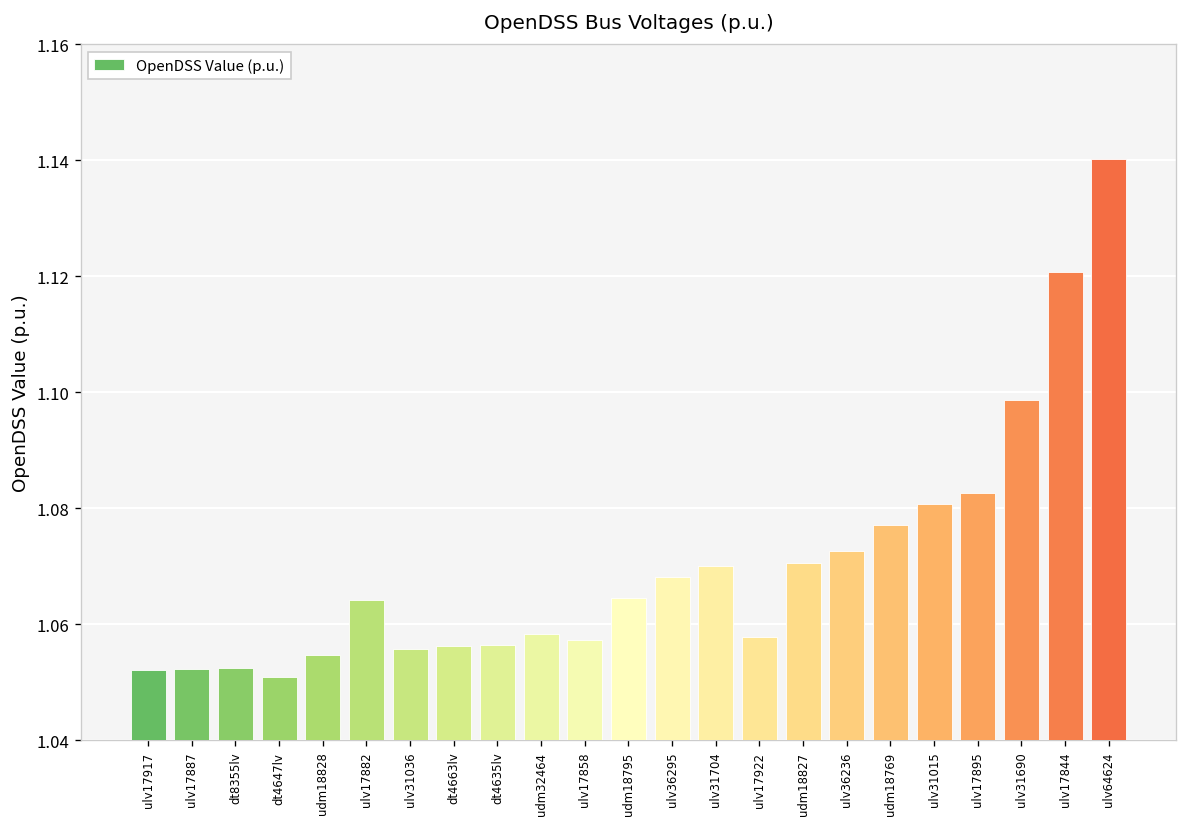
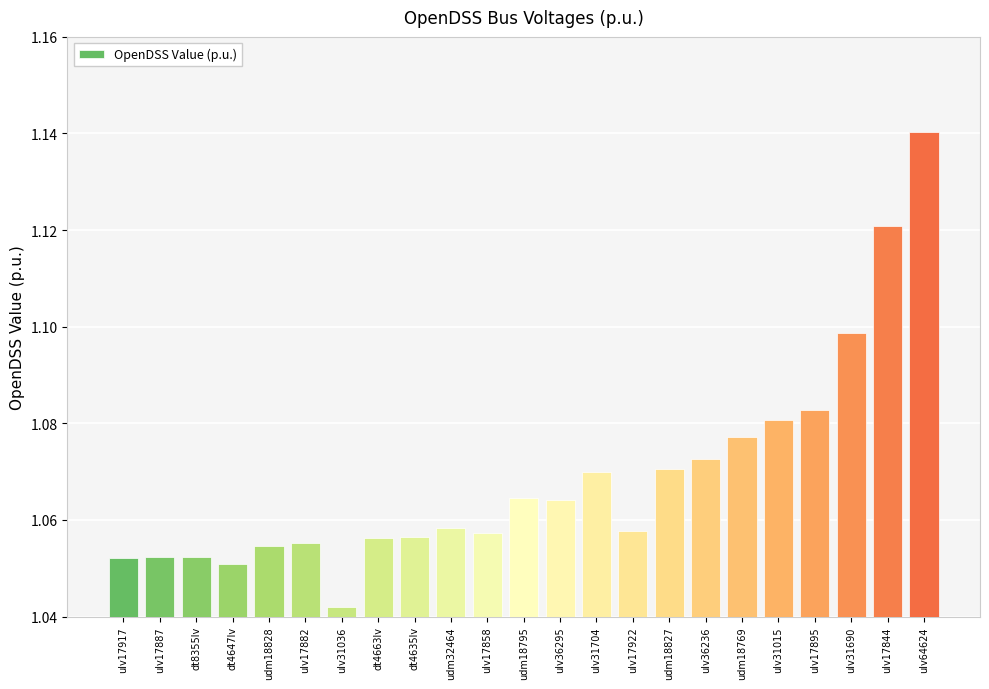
ulv17882: 1.064 -> 1.055
ulv31036: 1.056 -> 1.042
ulv36295: 1.068 -> 1.064
